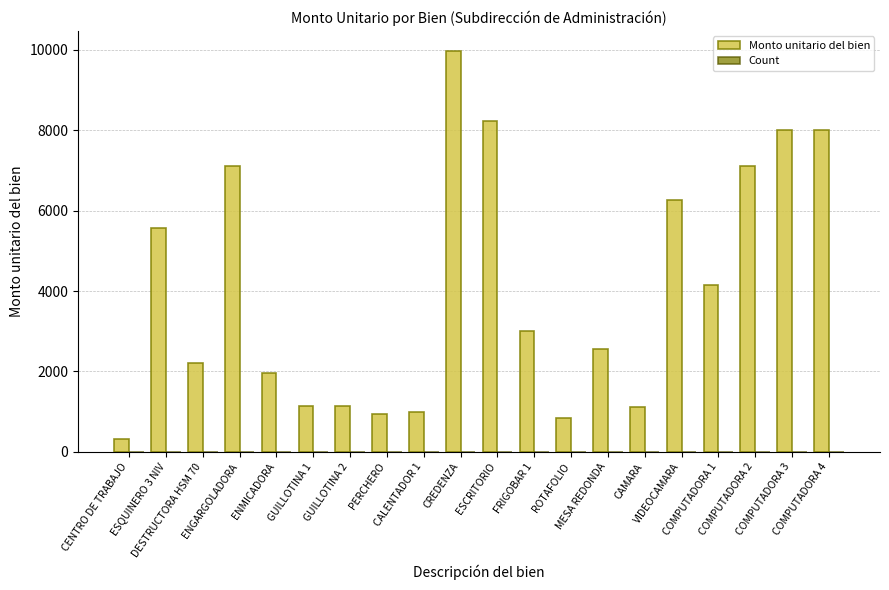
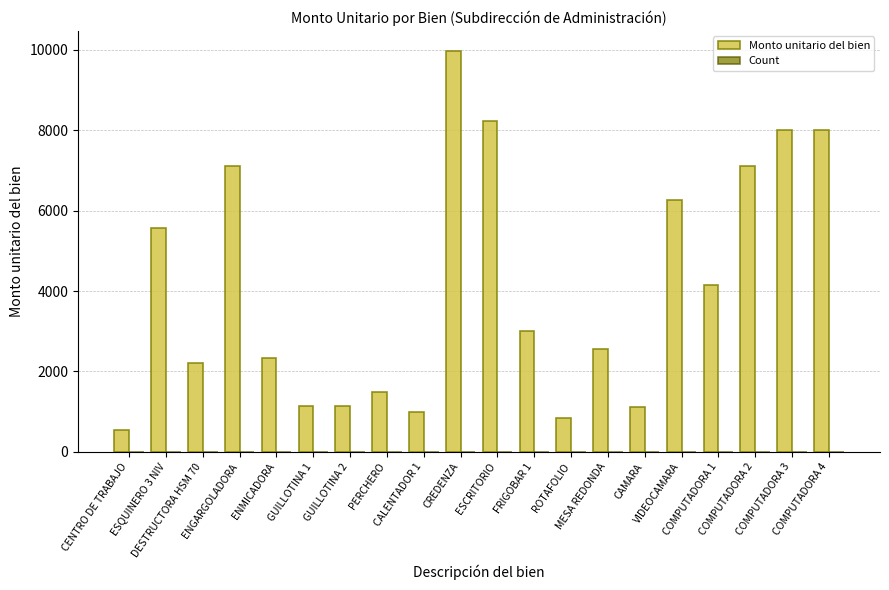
Monto unitario del bien, CENTRO DE TRABAJO: 300 -> 500
Monto unitario del bien, ENMICADORA: 1900 -> 2300
Monto unitario del bien, PERCHERO: 900 -> 1500
